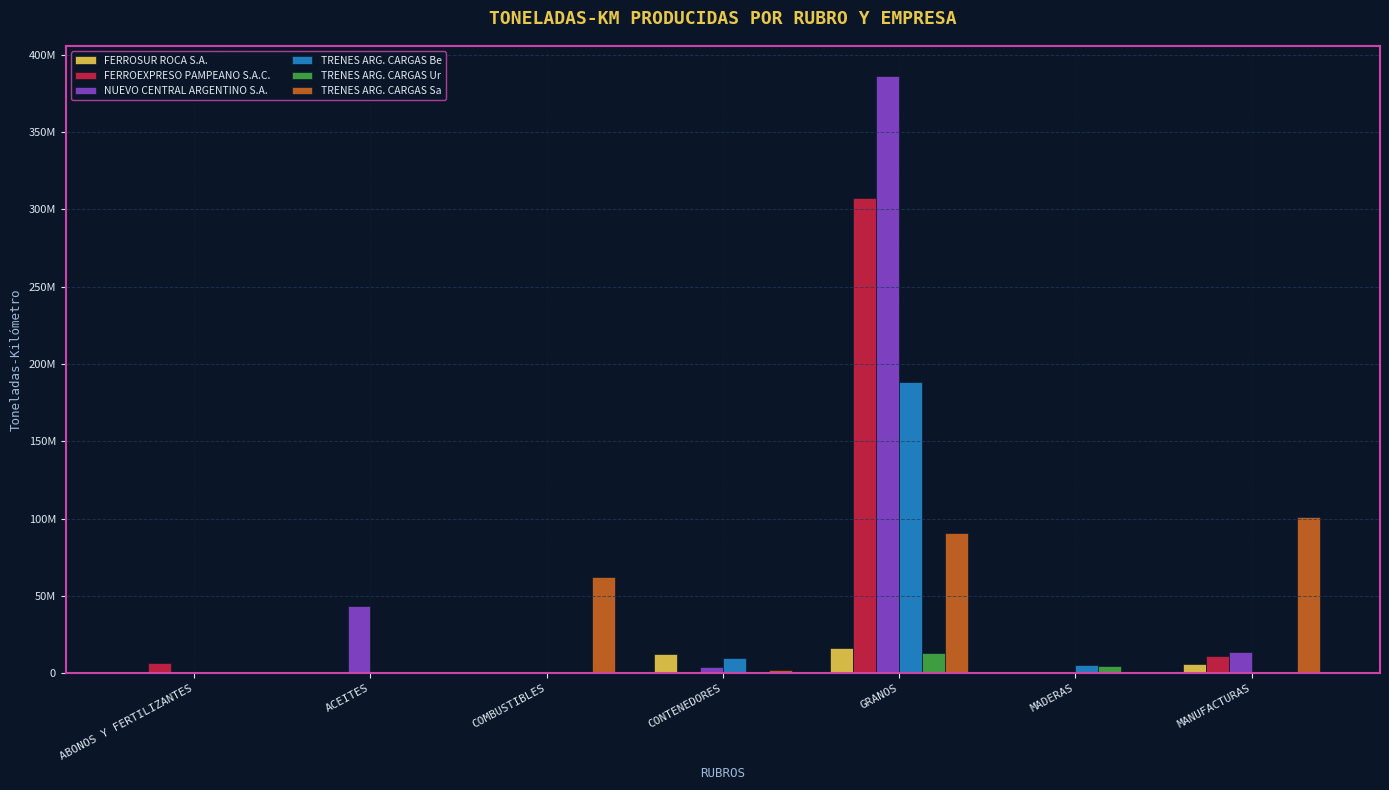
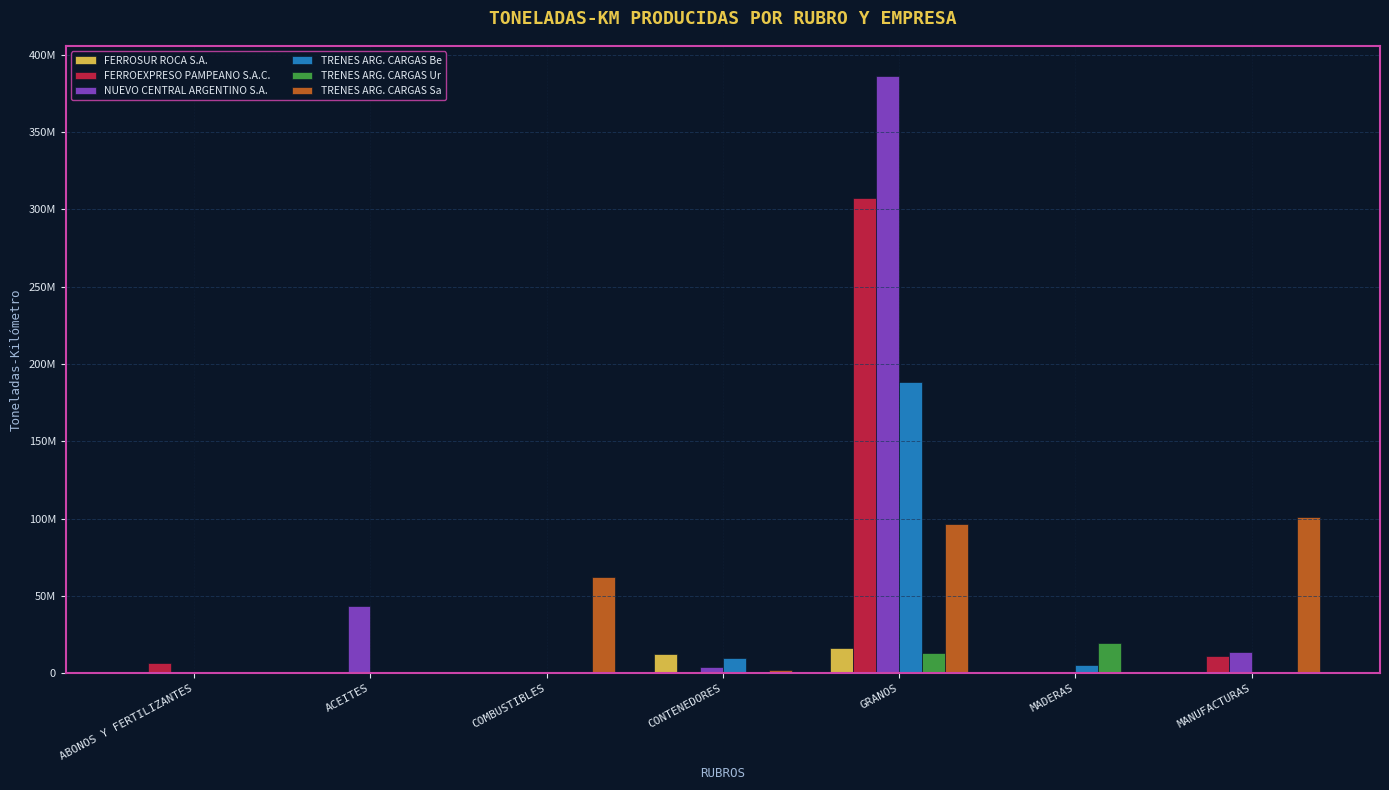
TRENES ARG. CARGAS Sa, GRANOS: 91000000 -> 96000000
TRENES ARG. CARGAS Ur, MADERAS: 4000000 -> 20000000
FERROSUR ROCA S.A., MANUFACTURAS: 6000000 -> 0
